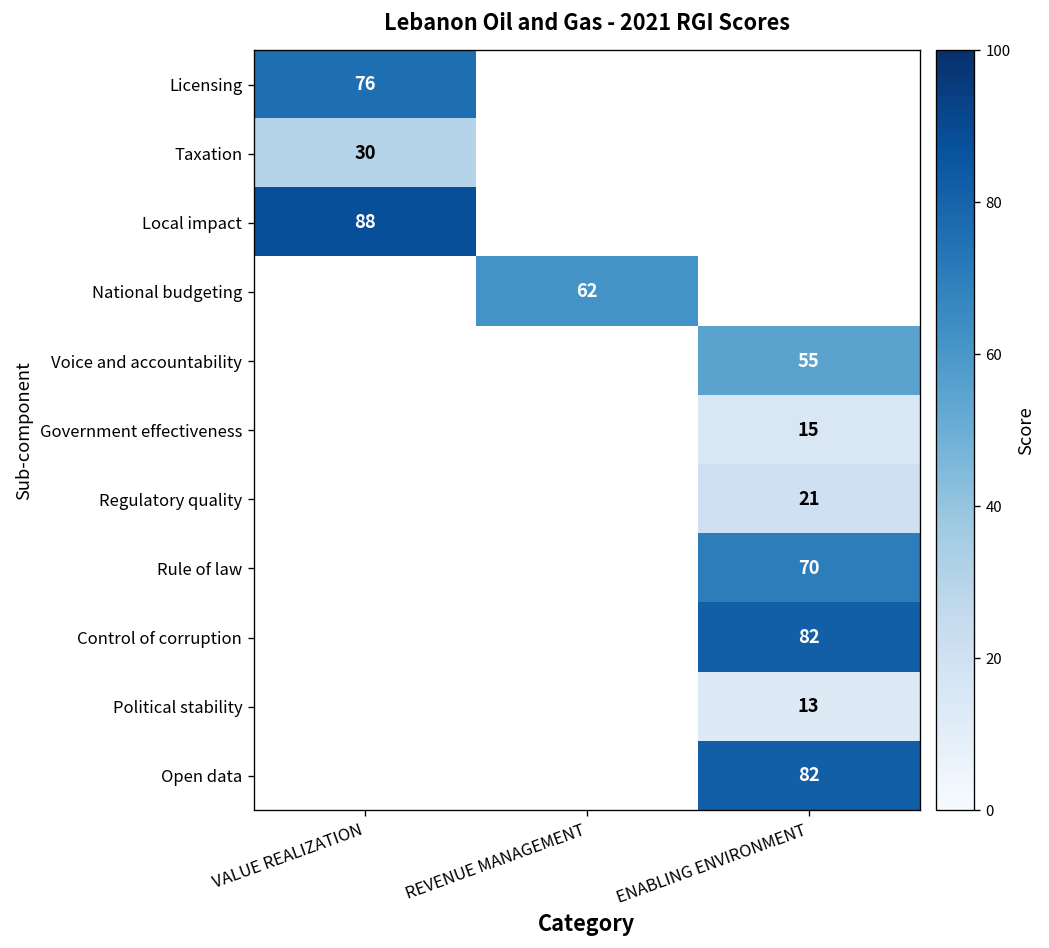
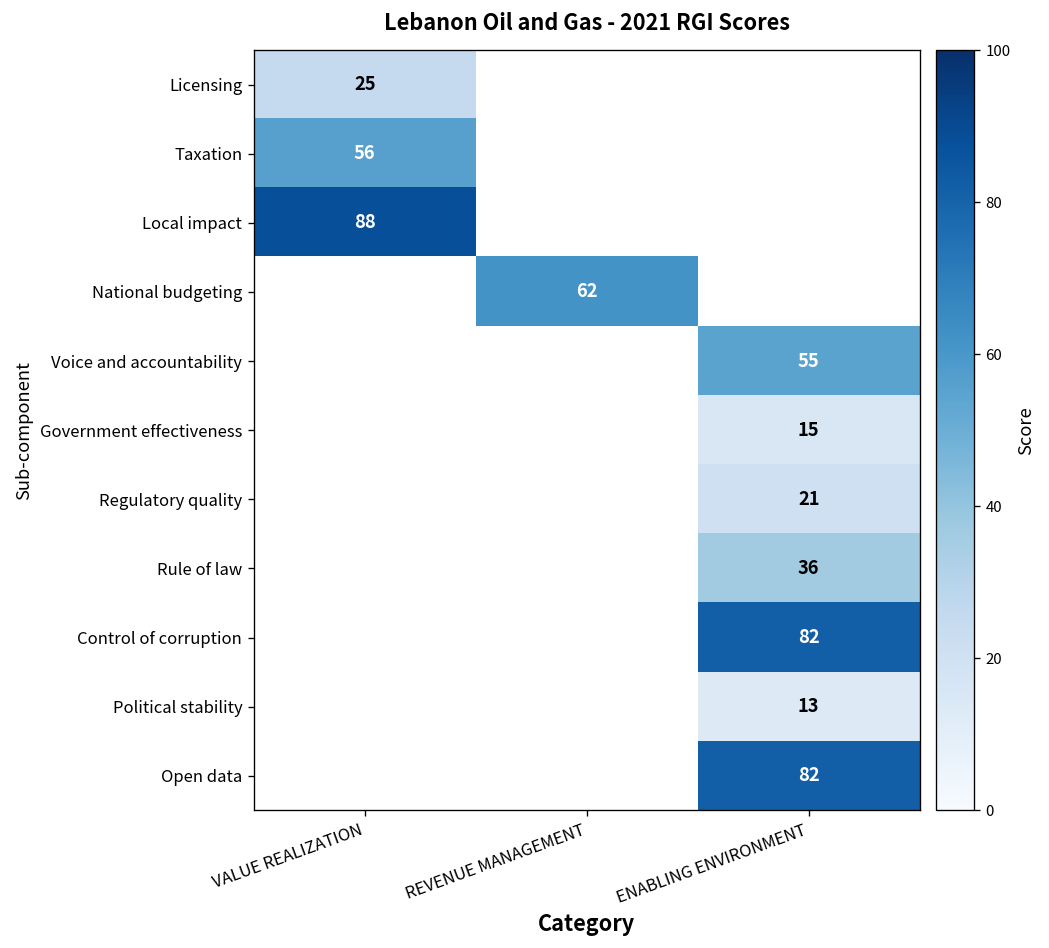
Licensing, VALUE REALIZATION: 76 -> 25
Taxation, VALUE REALIZATION: 30 -> 56
Rule of law, ENABLING ENVIRONMENT: 70 -> 36
